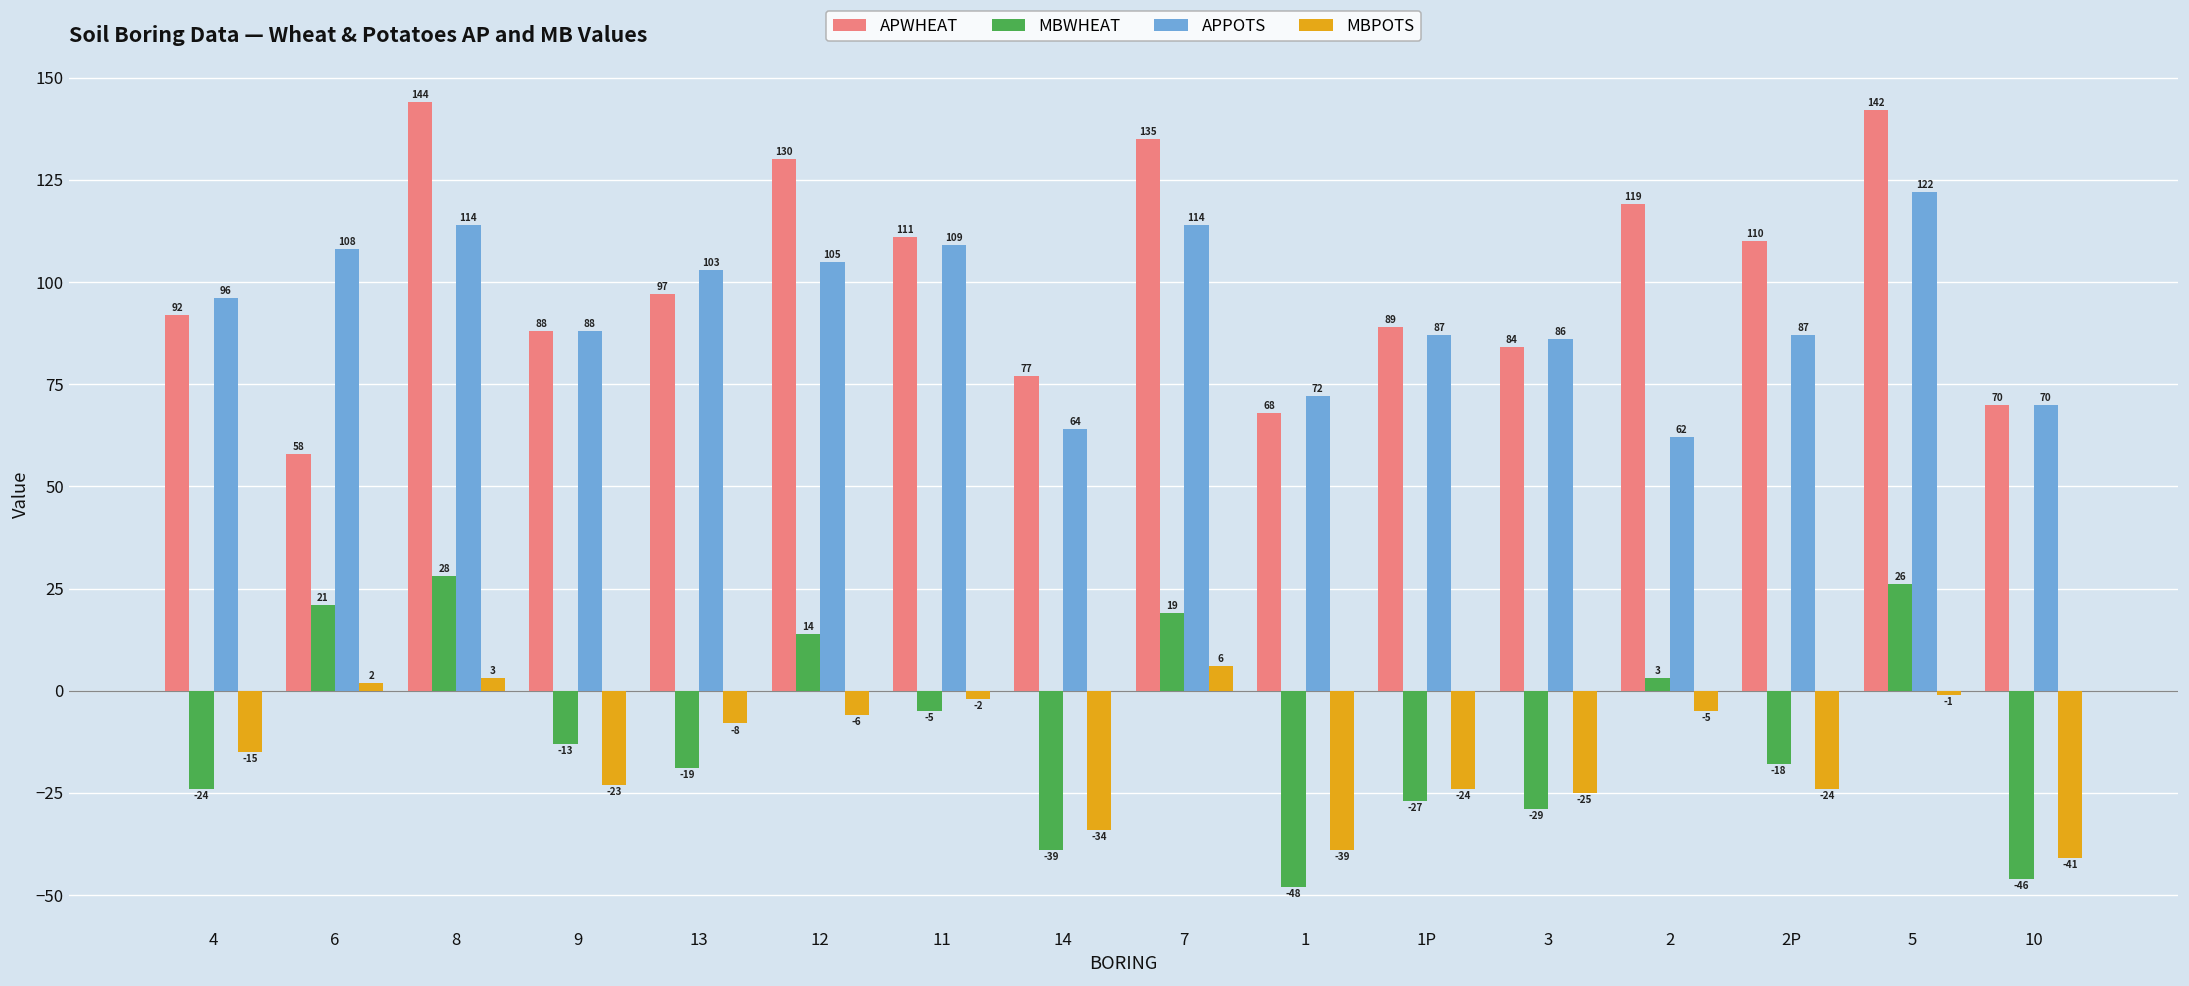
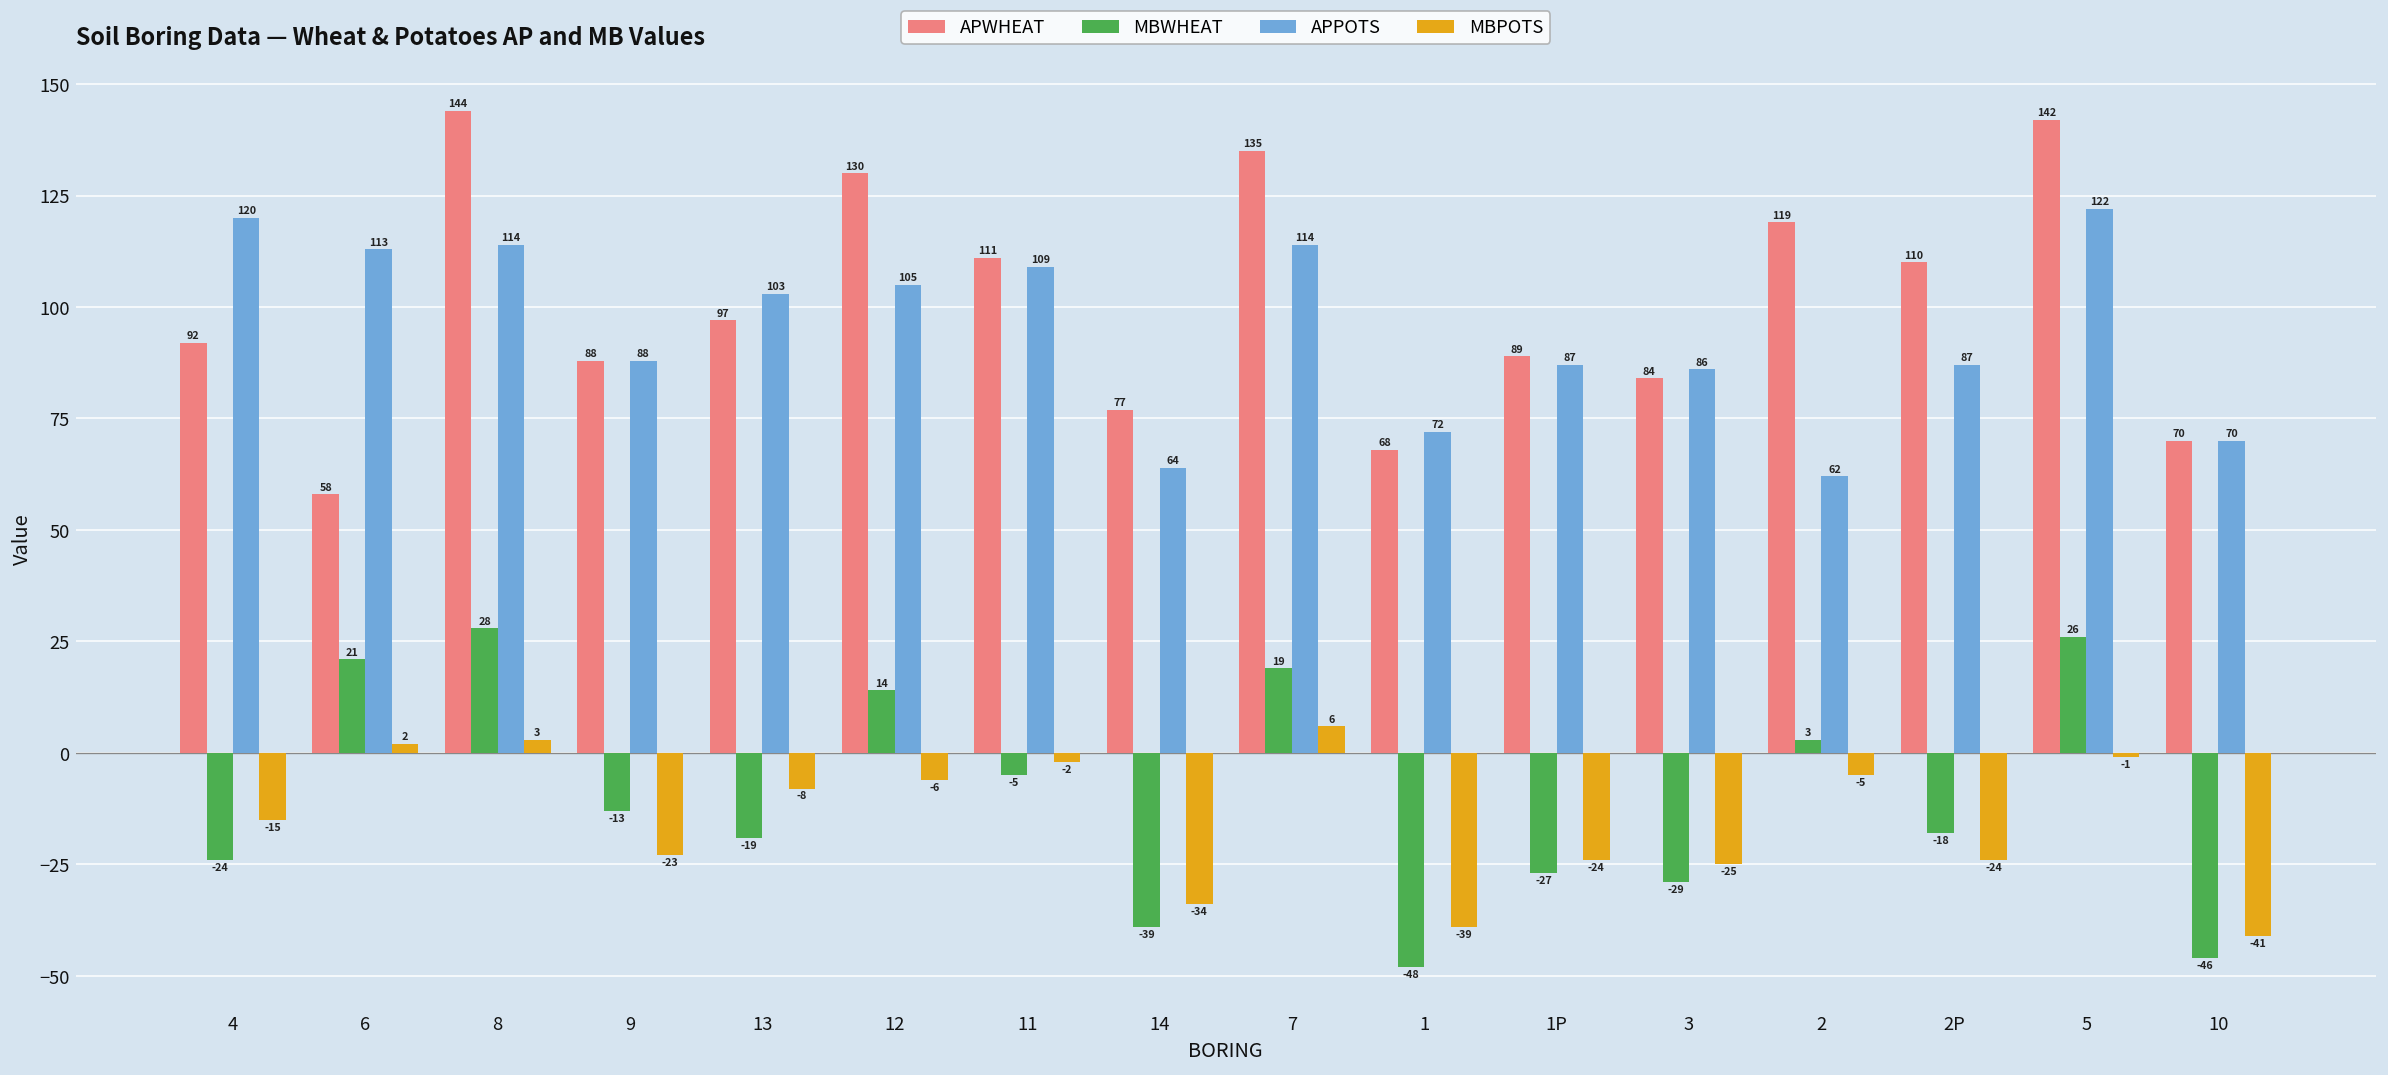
APPOTS, 4: 96 -> 120
APPOTS, 6: 108 -> 113
